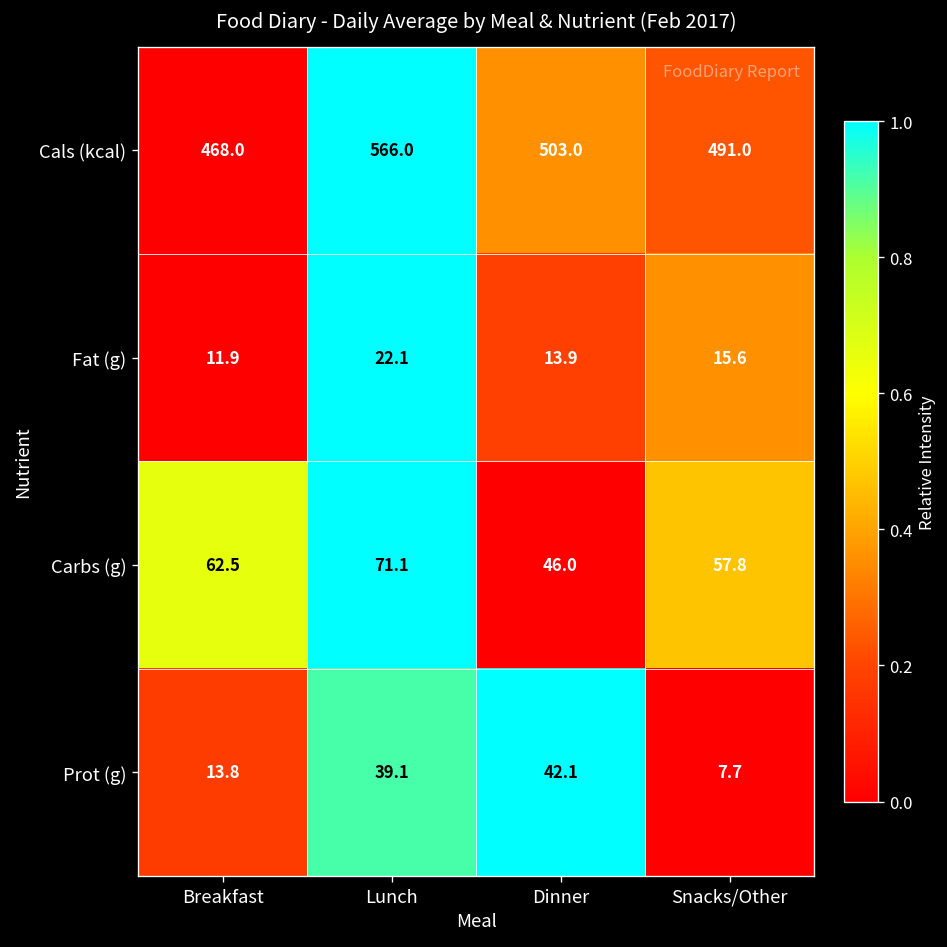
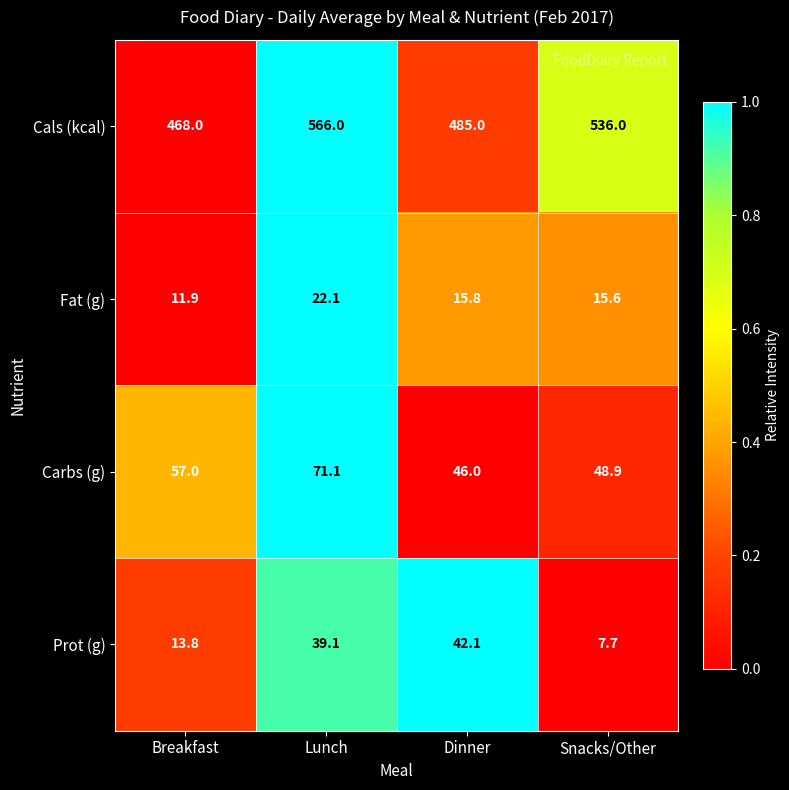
Cals (kcal), Dinner: 503.0 -> 485.0
Cals (kcal), Snacks/Other: 491.0 -> 536.0
Fat (g), Dinner: 13.9 -> 15.8
Carbs (g), Breakfast: 62.5 -> 57.0
Carbs (g), Snacks/Other: 57.8 -> 48.9
